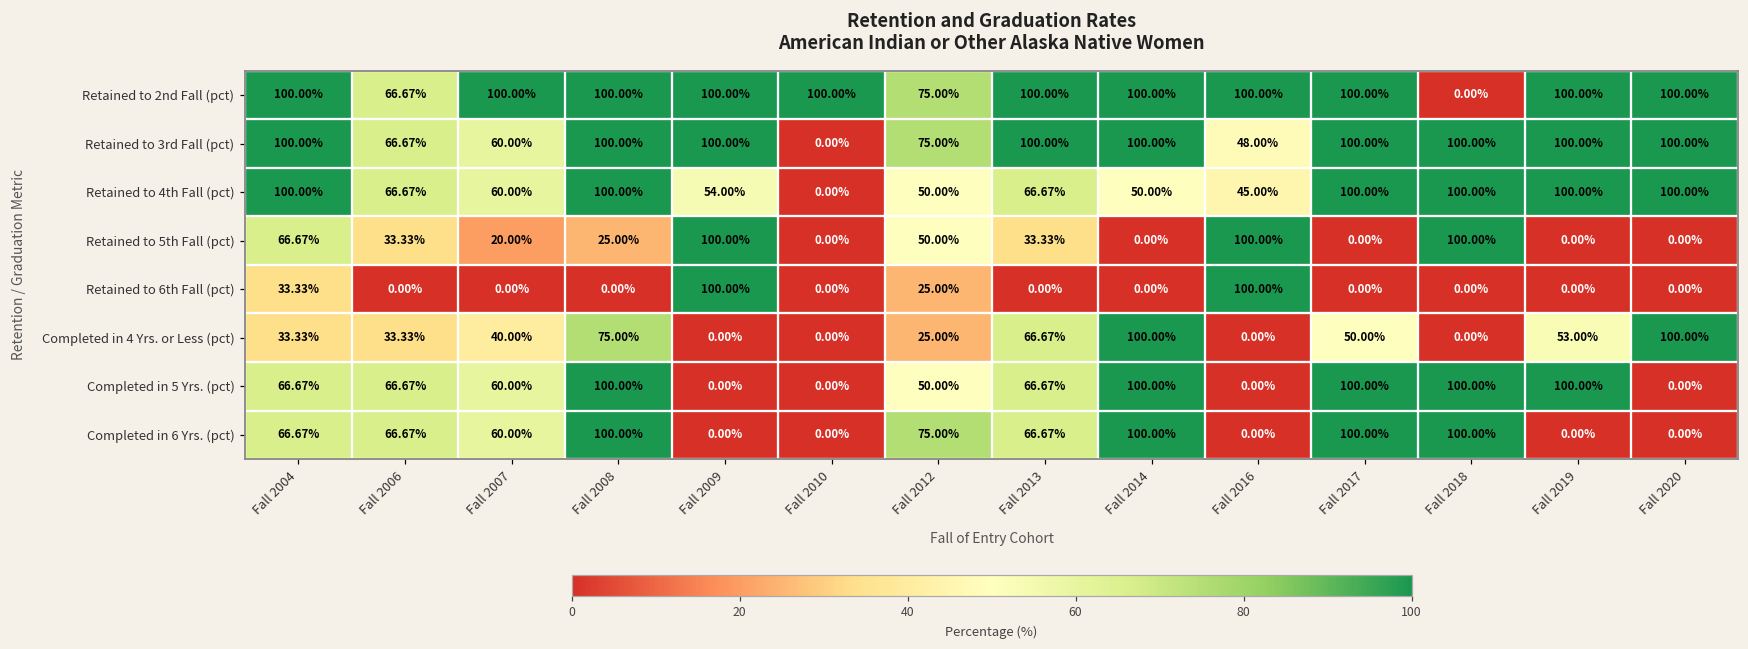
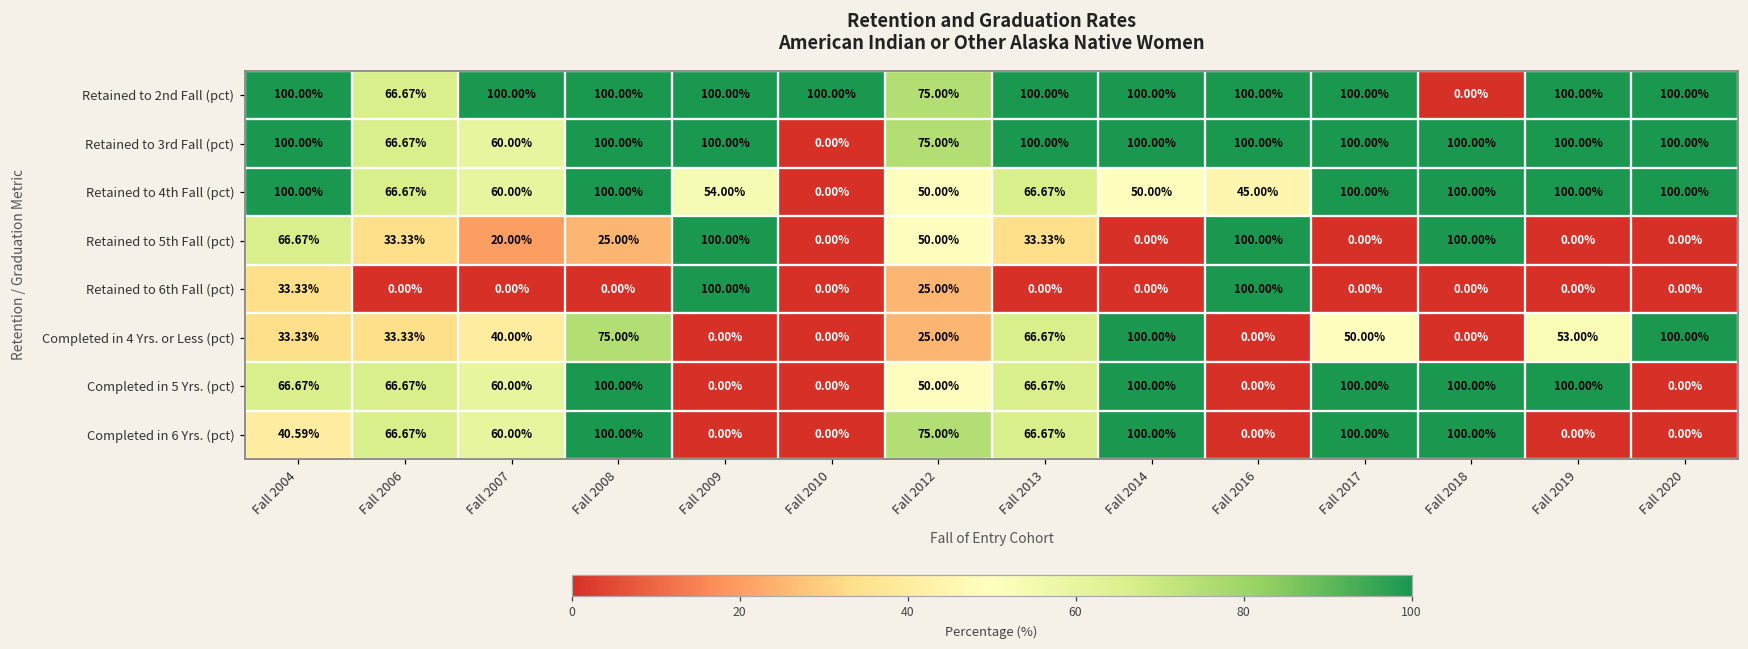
Retained to 3rd Fall (pct), Fall 2016: 48.00% -> 100.00%
Completed in 6 Yrs. (pct), Fall 2004: 66.67% -> 40.59%
